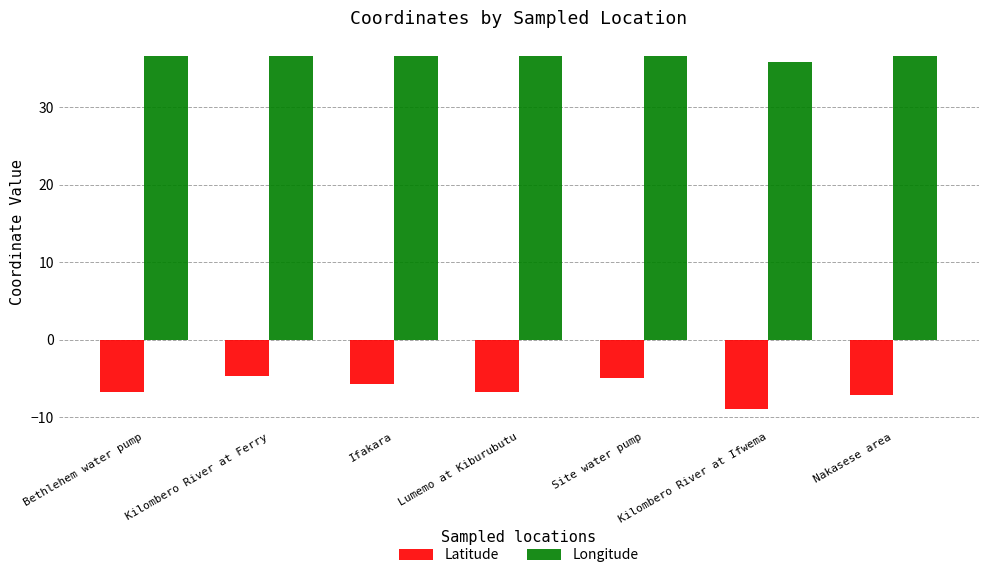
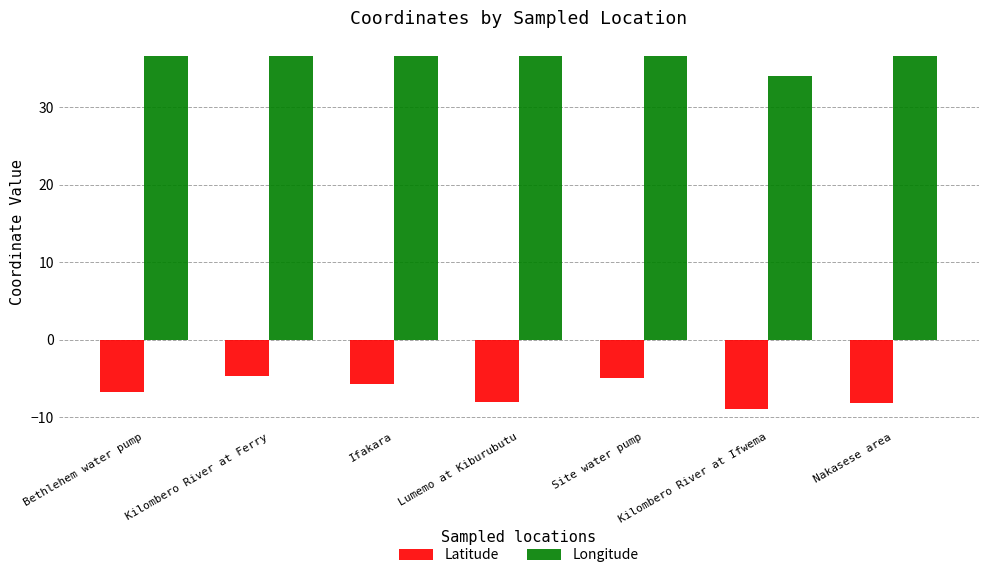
Latitude, Lumemo at Kiburubutu: -7 -> -8
Longitude, Kilombero River at Ifwema: 36 -> 34
Latitude, Nakasese area: -7 -> -8
